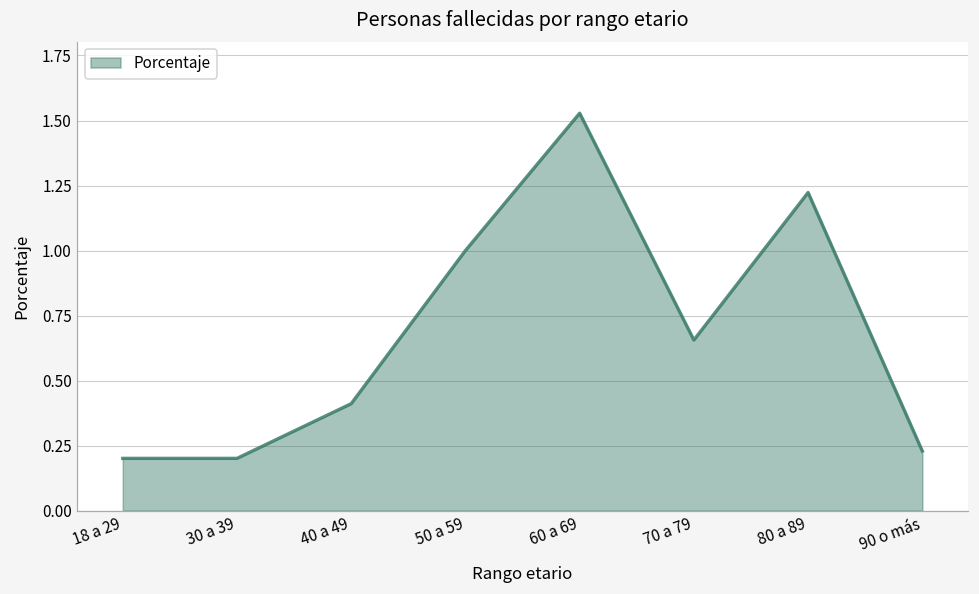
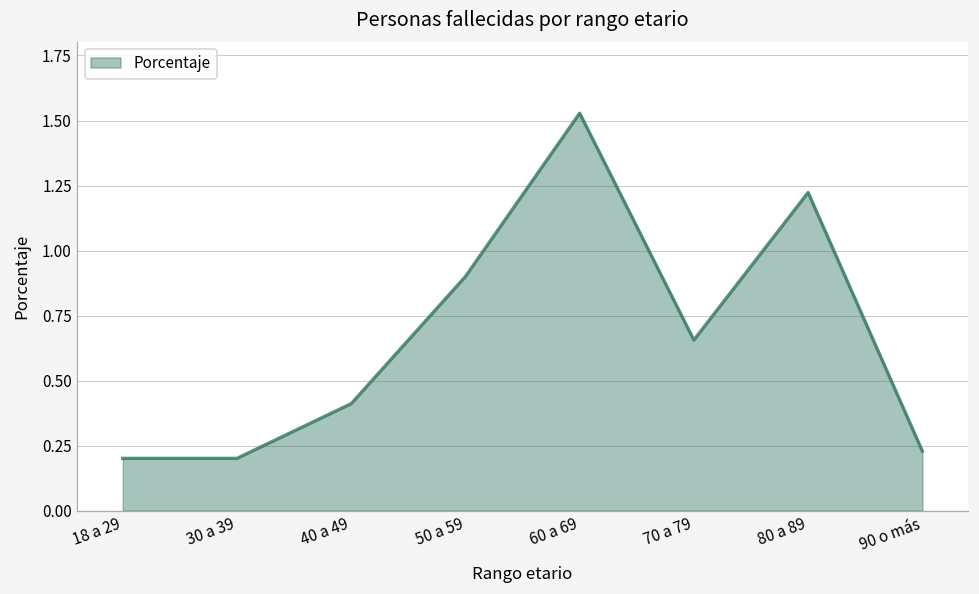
50 a 59: 1.0 -> 0.9
